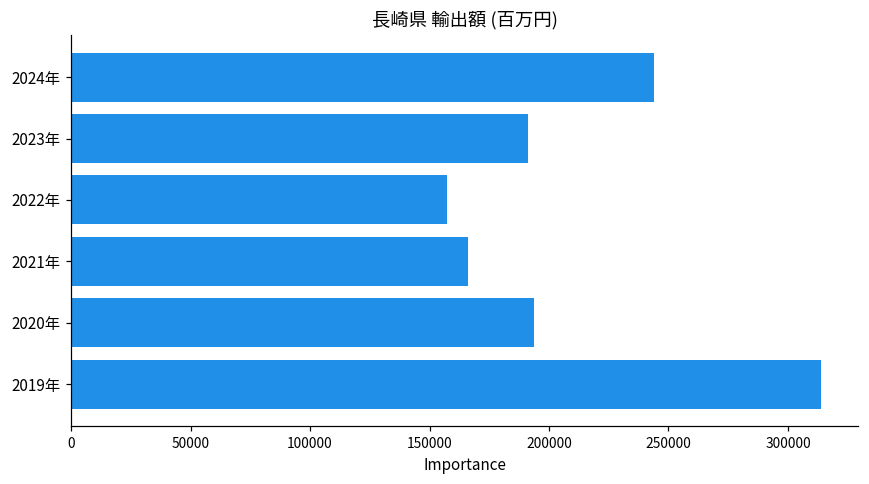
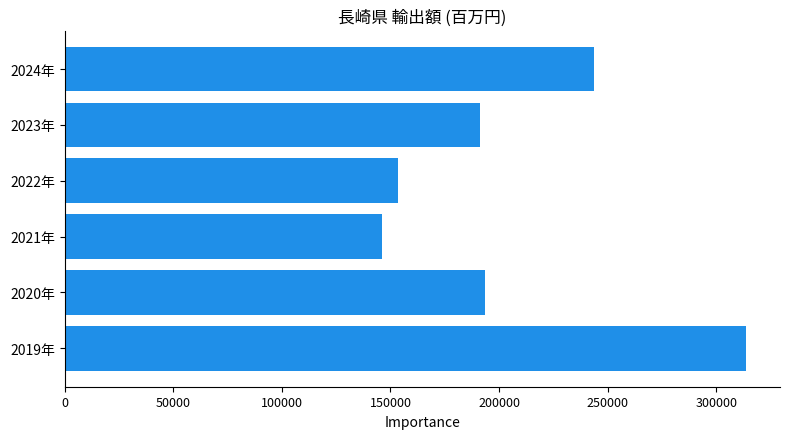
2022年: 157000 -> 153000
2021年: 166000 -> 146000
